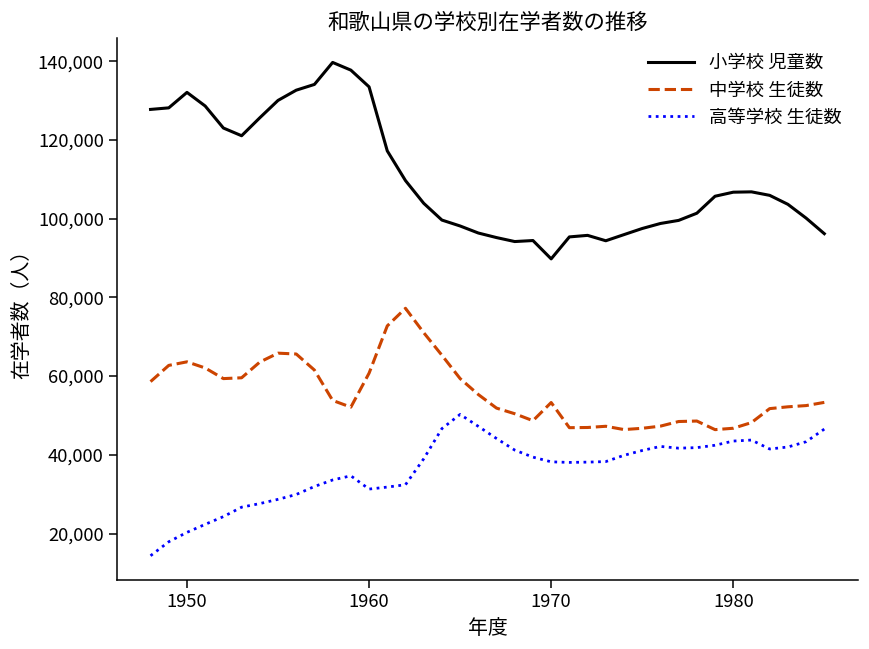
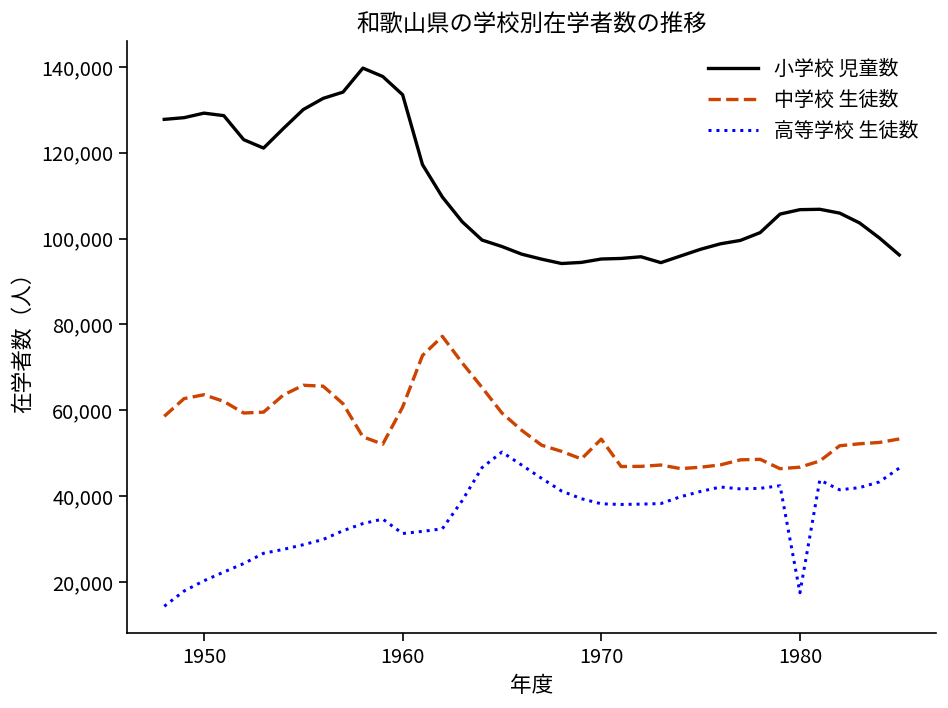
小学校 児童数, 1950: 132,000 -> 129,000
小学校 児童数, 1970: 90,000 -> 95,000
高等学校 生徒数, 1980: 44,000 -> 18,000
